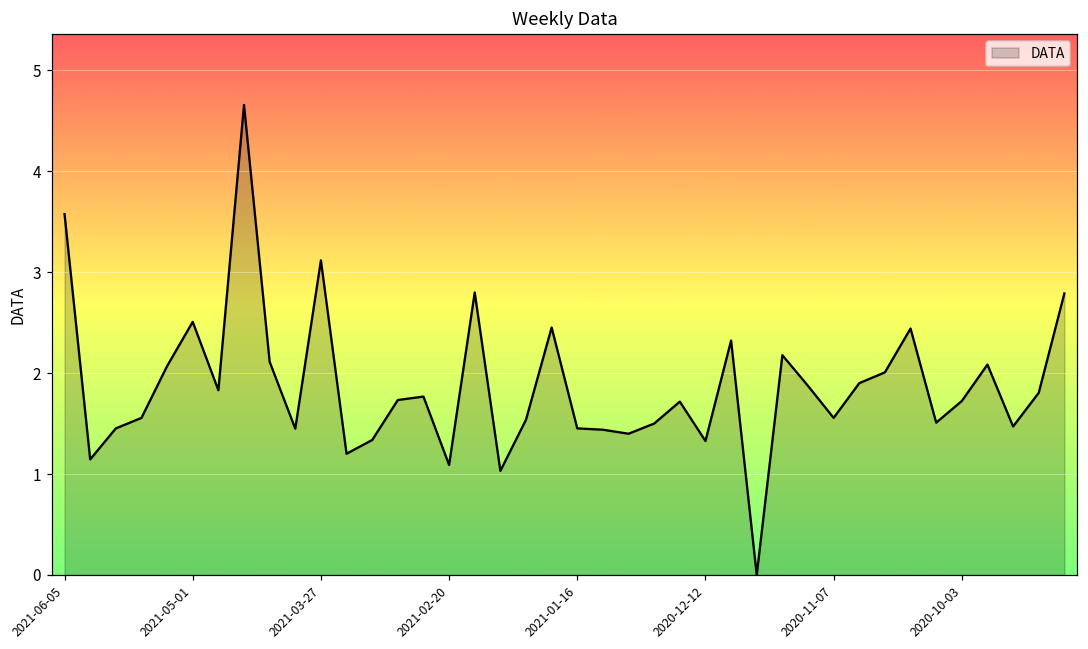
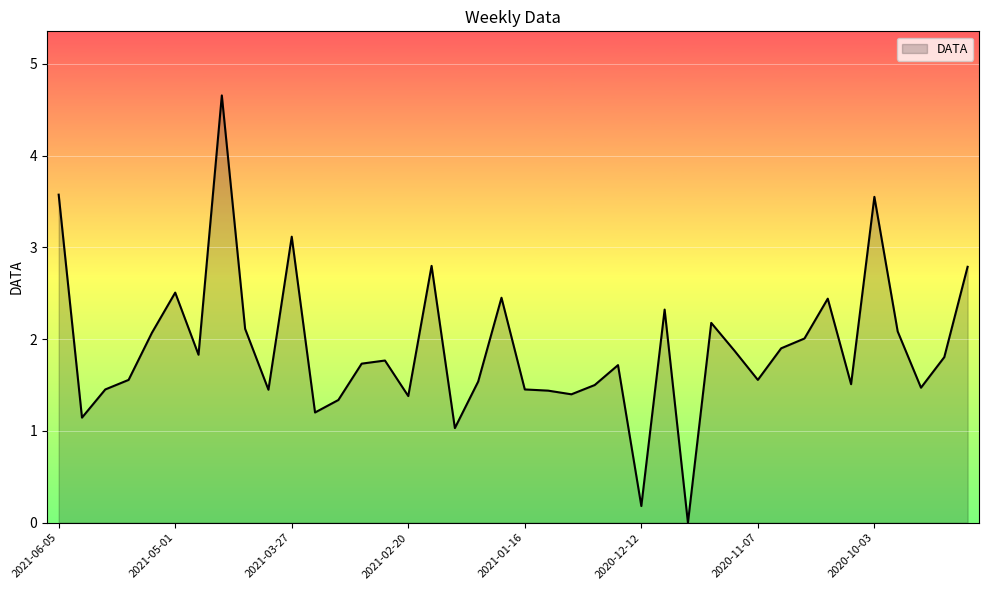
2021-02-20: 1.1 -> 1.4
2020-12-12: 1.3 -> 0.2
2020-10-03: 1.7 -> 3.6
